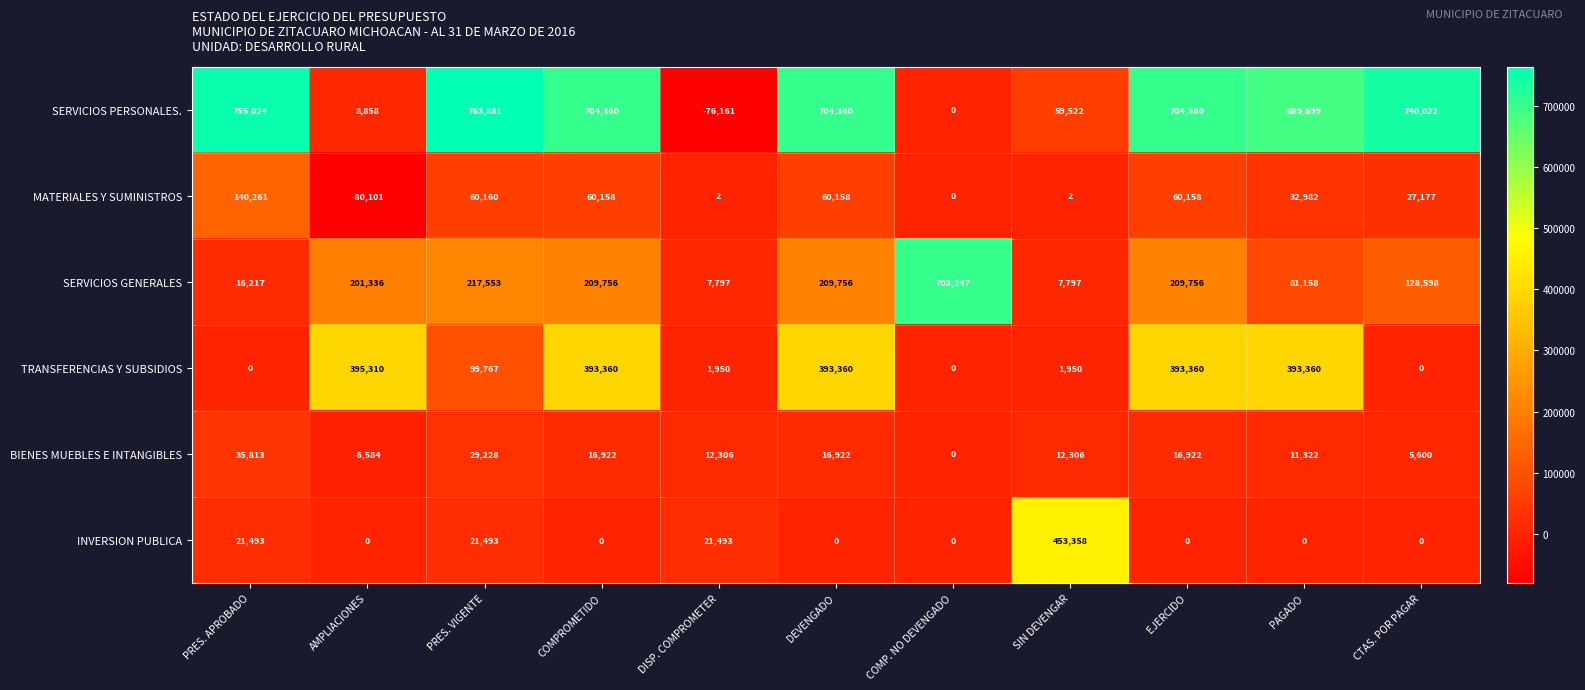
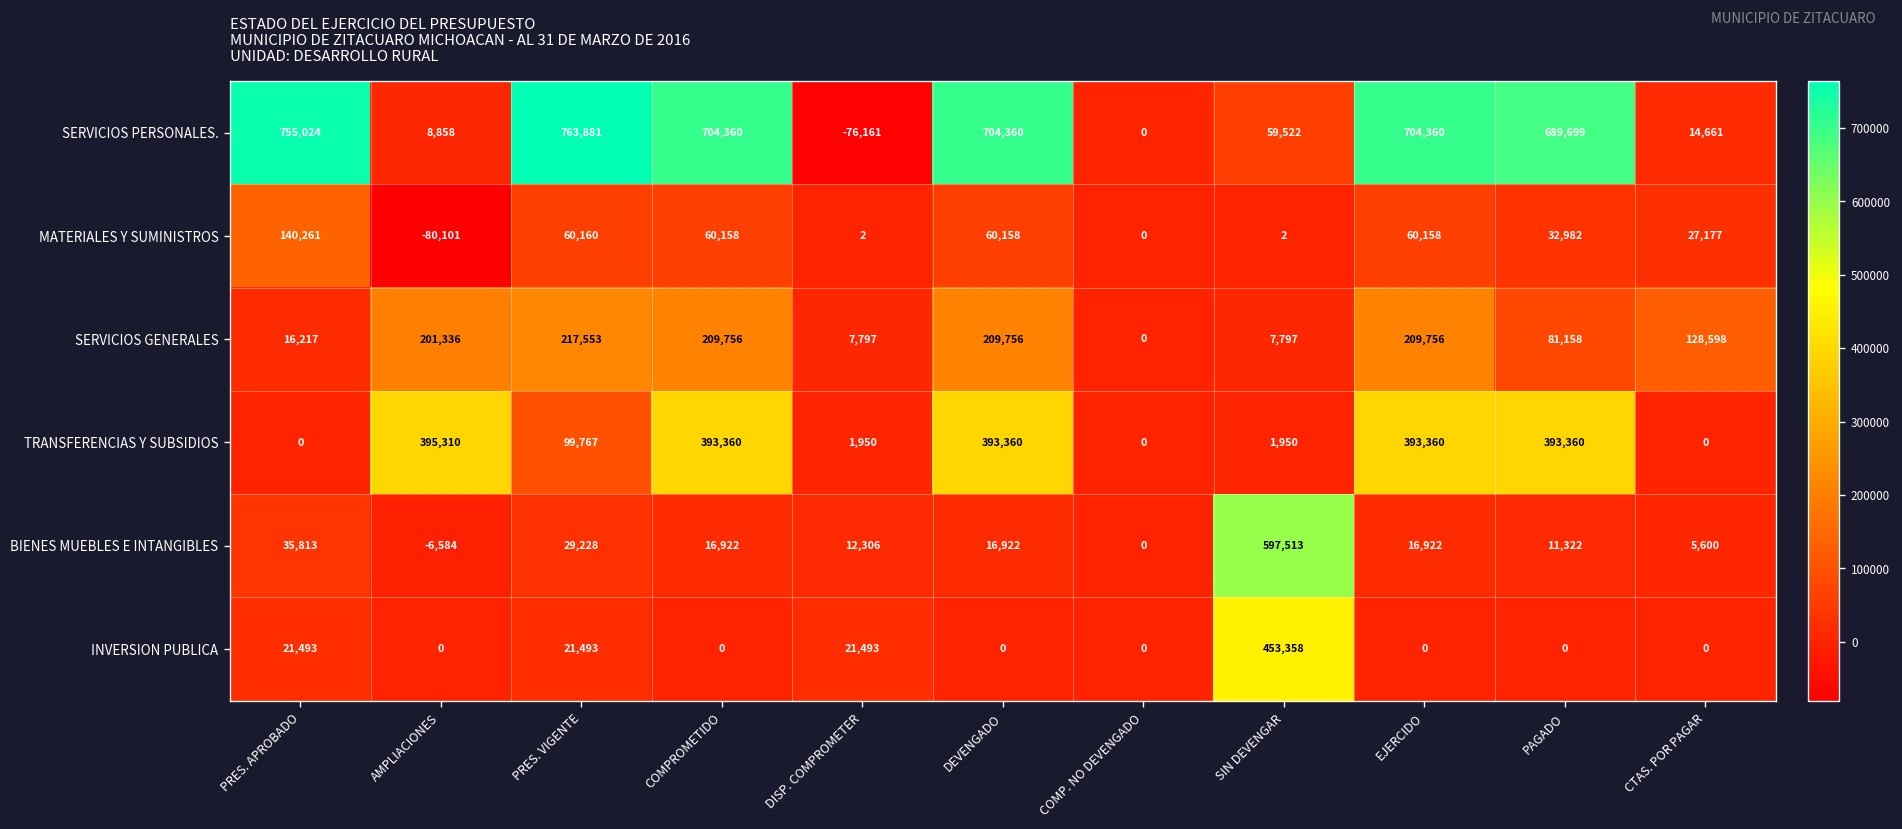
SERVICIOS PERSONALES., CTAS. POR PAGAR: 740,022 -> 14,661
SERVICIOS GENERALES, COMP. NO DEVENGADO: 703,247 -> 0
BIENES MUEBLES E INTANGIBLES, SIN DEVENGAR: 12,306 -> 597,513
